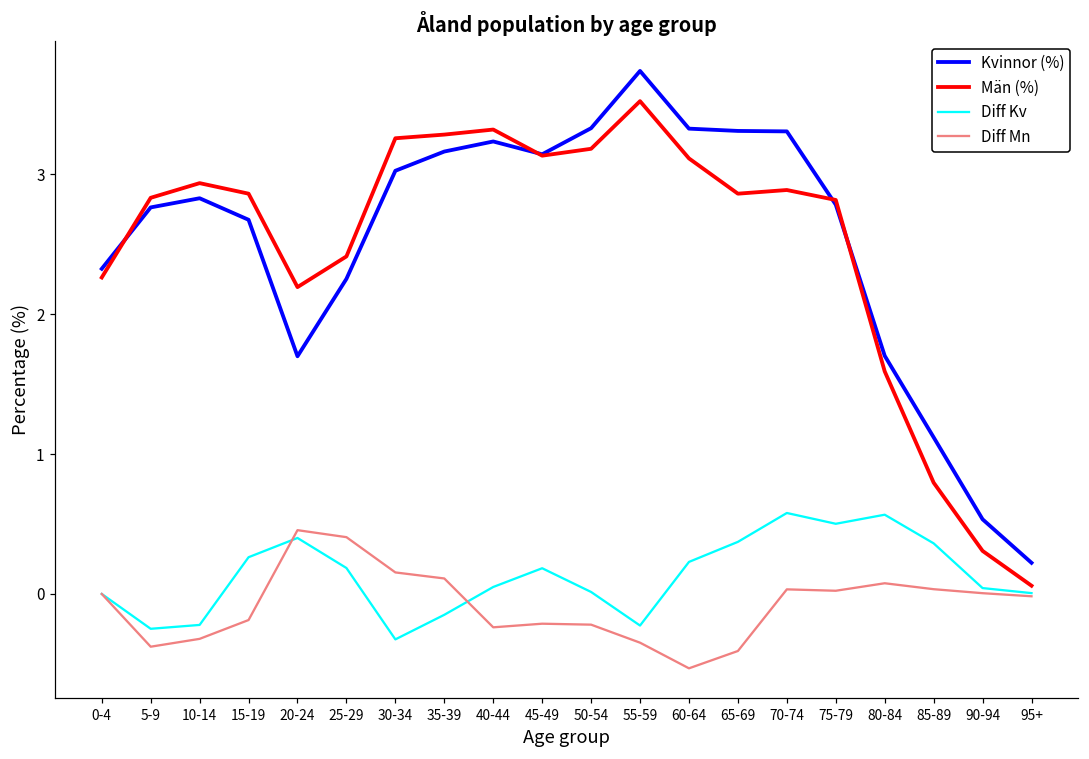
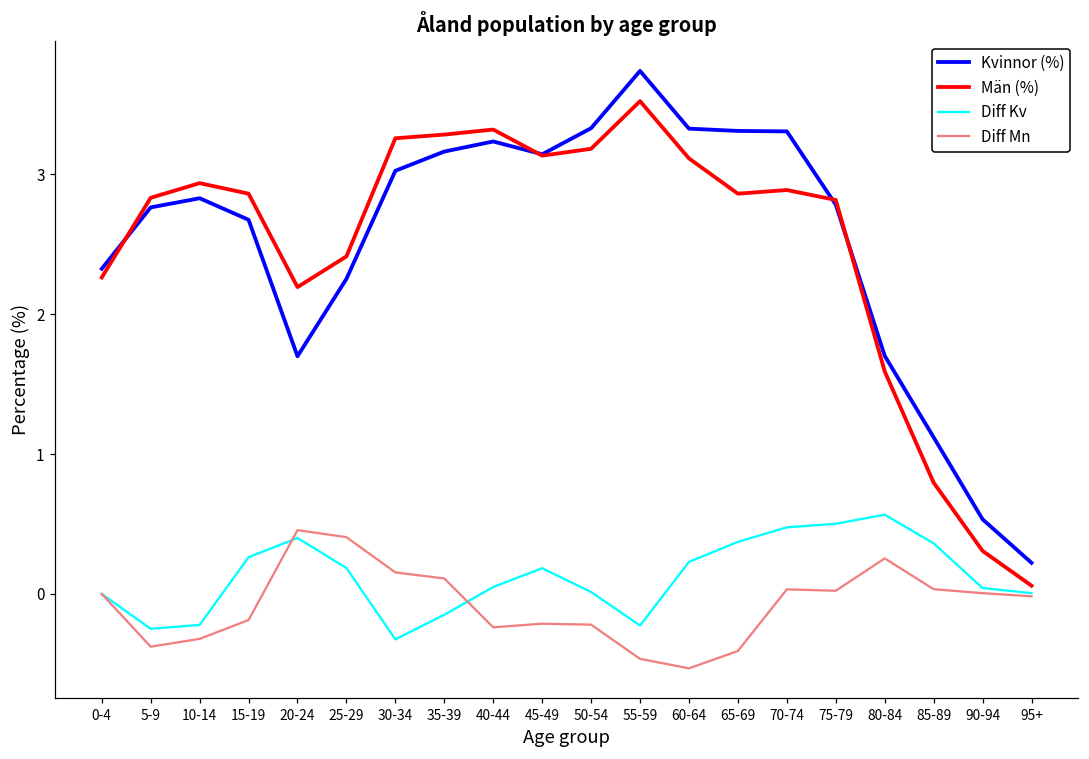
Diff Mn, 55-59: -0.35 -> -0.46
Diff Kv, 70-74: 0.58 -> 0.48
Diff Mn, 80-84: 0.08 -> 0.25
